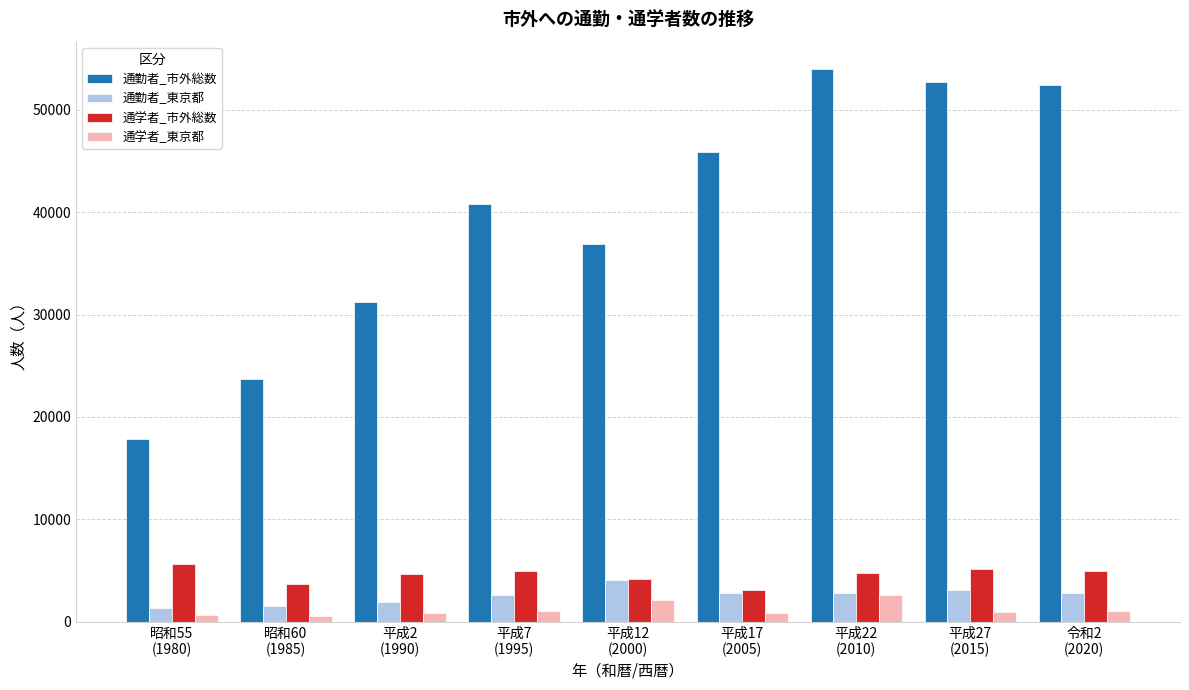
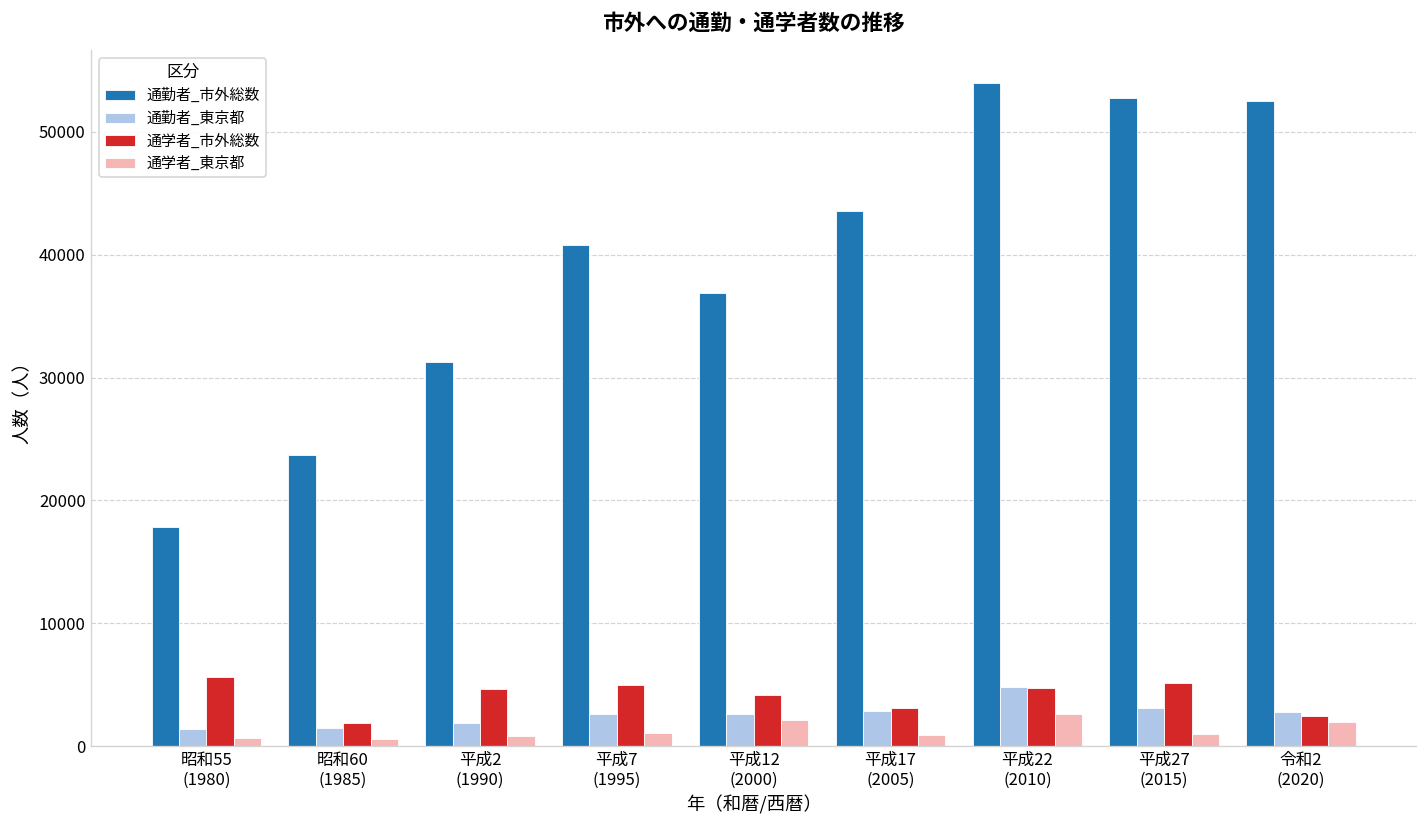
通学者_市外総数, 昭和60 (1985): 3700 -> 1900
通勤者_東京都, 平成12 (2000): 4000 -> 2600
通勤者_市外総数, 平成17 (2005): 45900 -> 43600
通勤者_東京都, 平成22 (2010): 2800 -> 4800
通学者_市外総数, 令和2 (2020): 4900 -> 2500
通学者_東京都, 令和2 (2020): 1000 -> 2000
